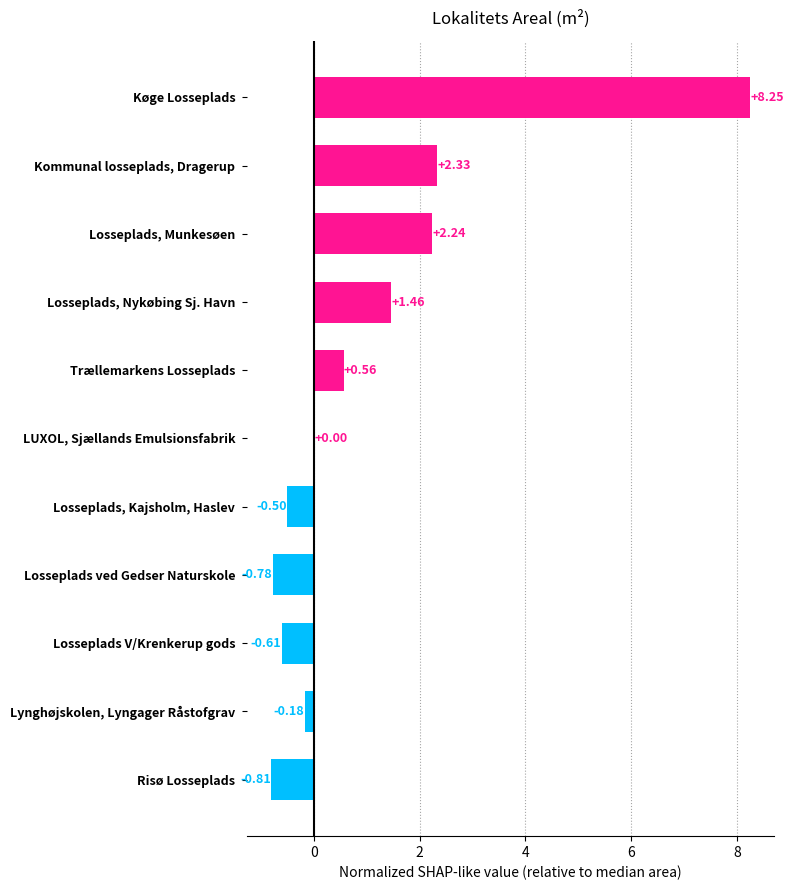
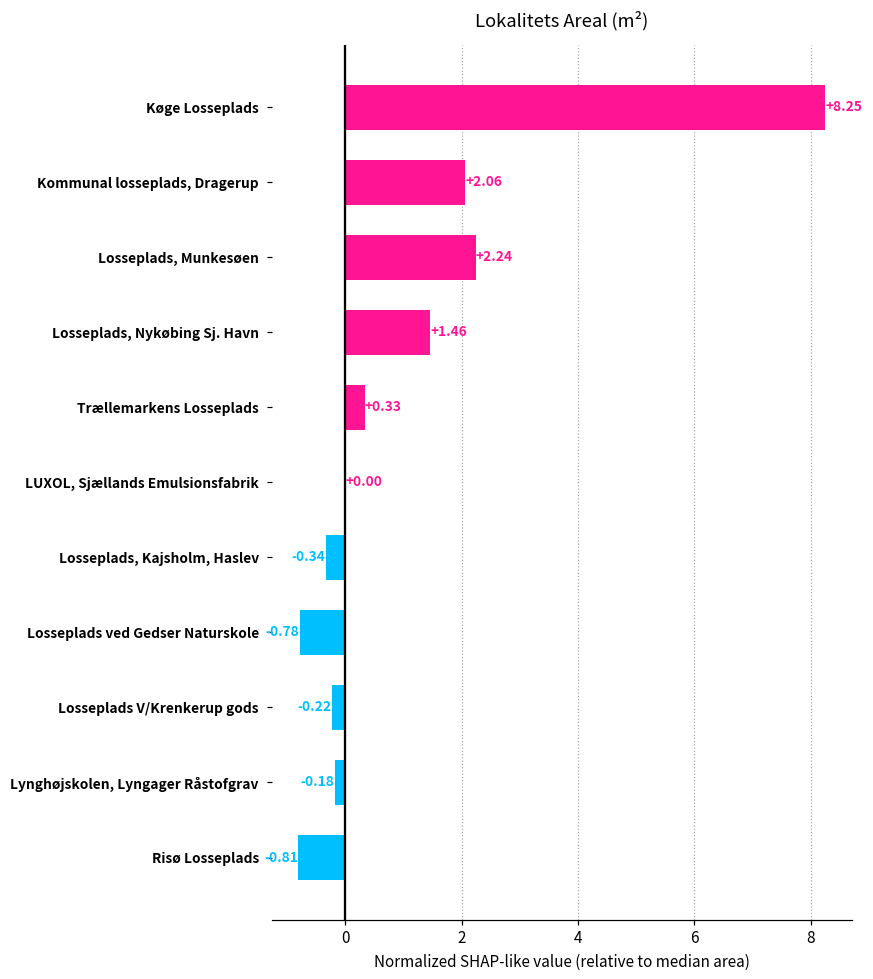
Kommunal losseplads, Dragerup: +2.33 -> +2.06
Trællemarkens Losseplads: +0.56 -> +0.33
Losseplads, Kajsholm, Haslev: -0.50 -> -0.34
Losseplads V/Krenkerup gods: -0.61 -> -0.22
